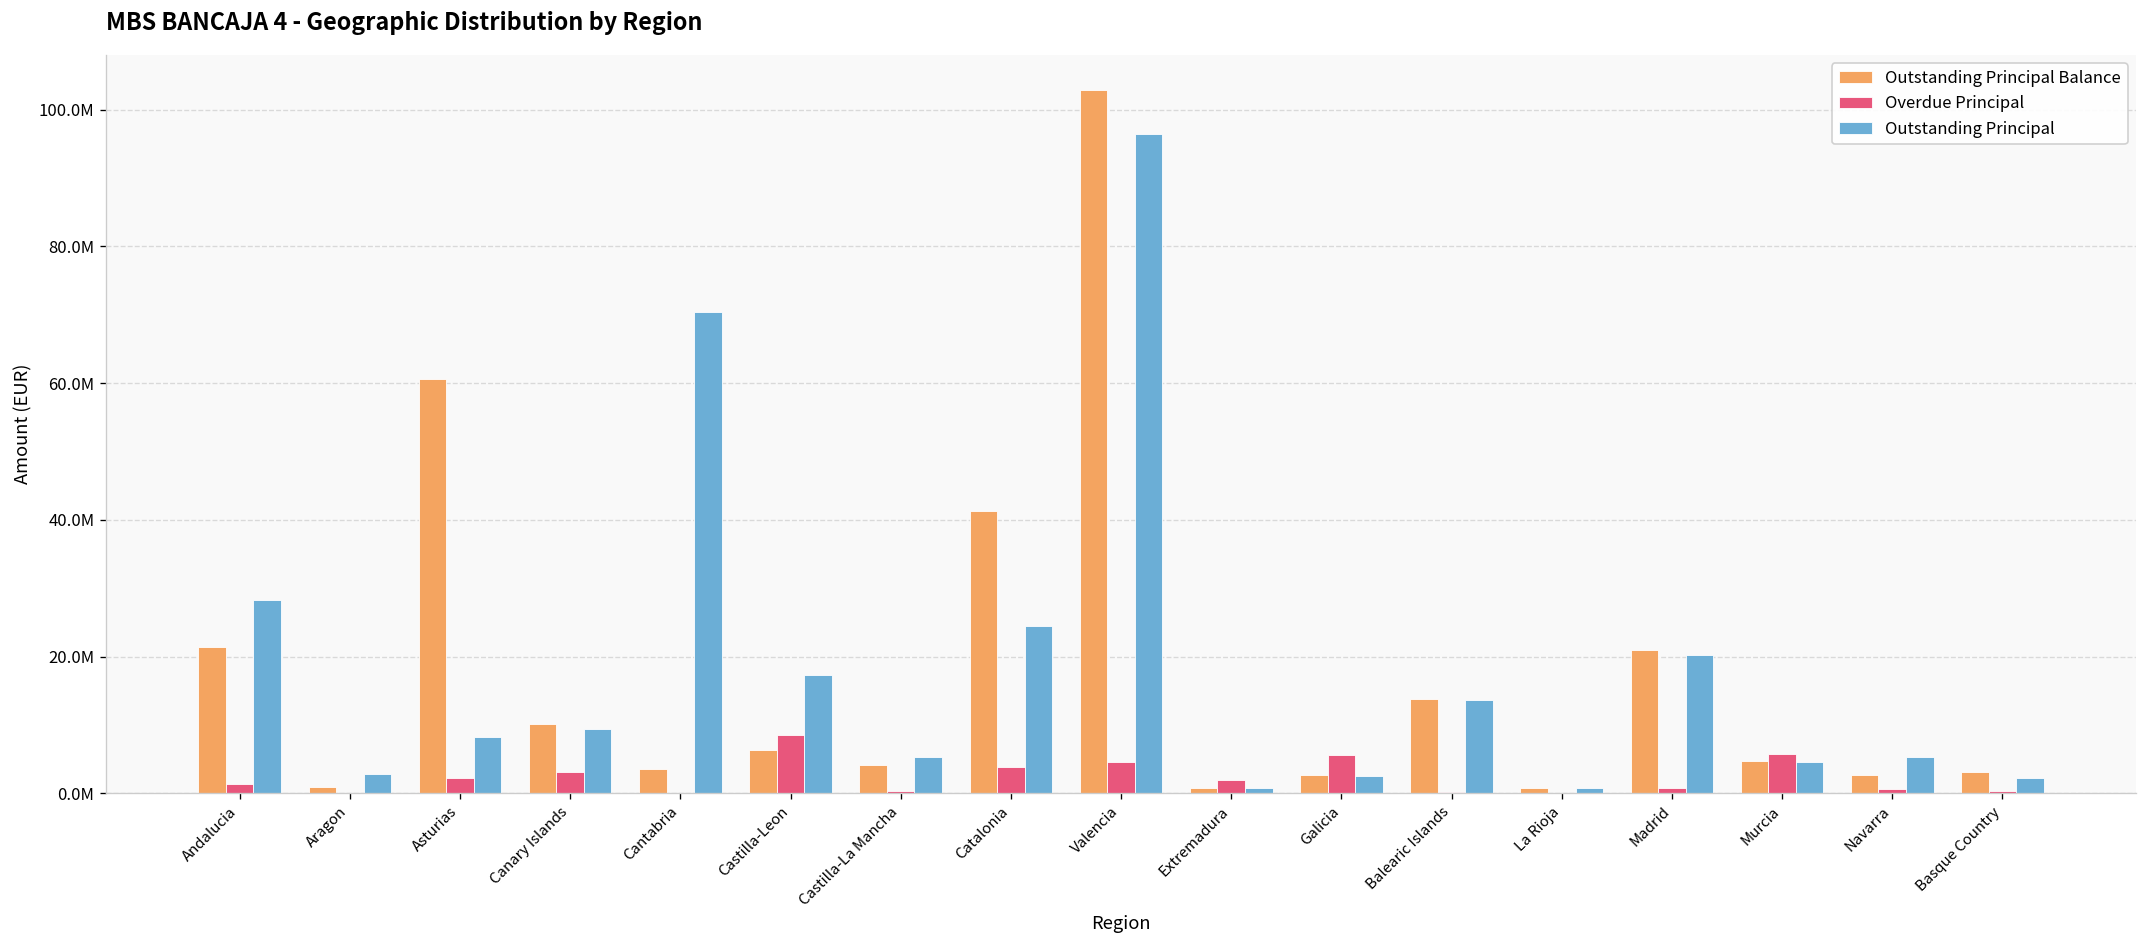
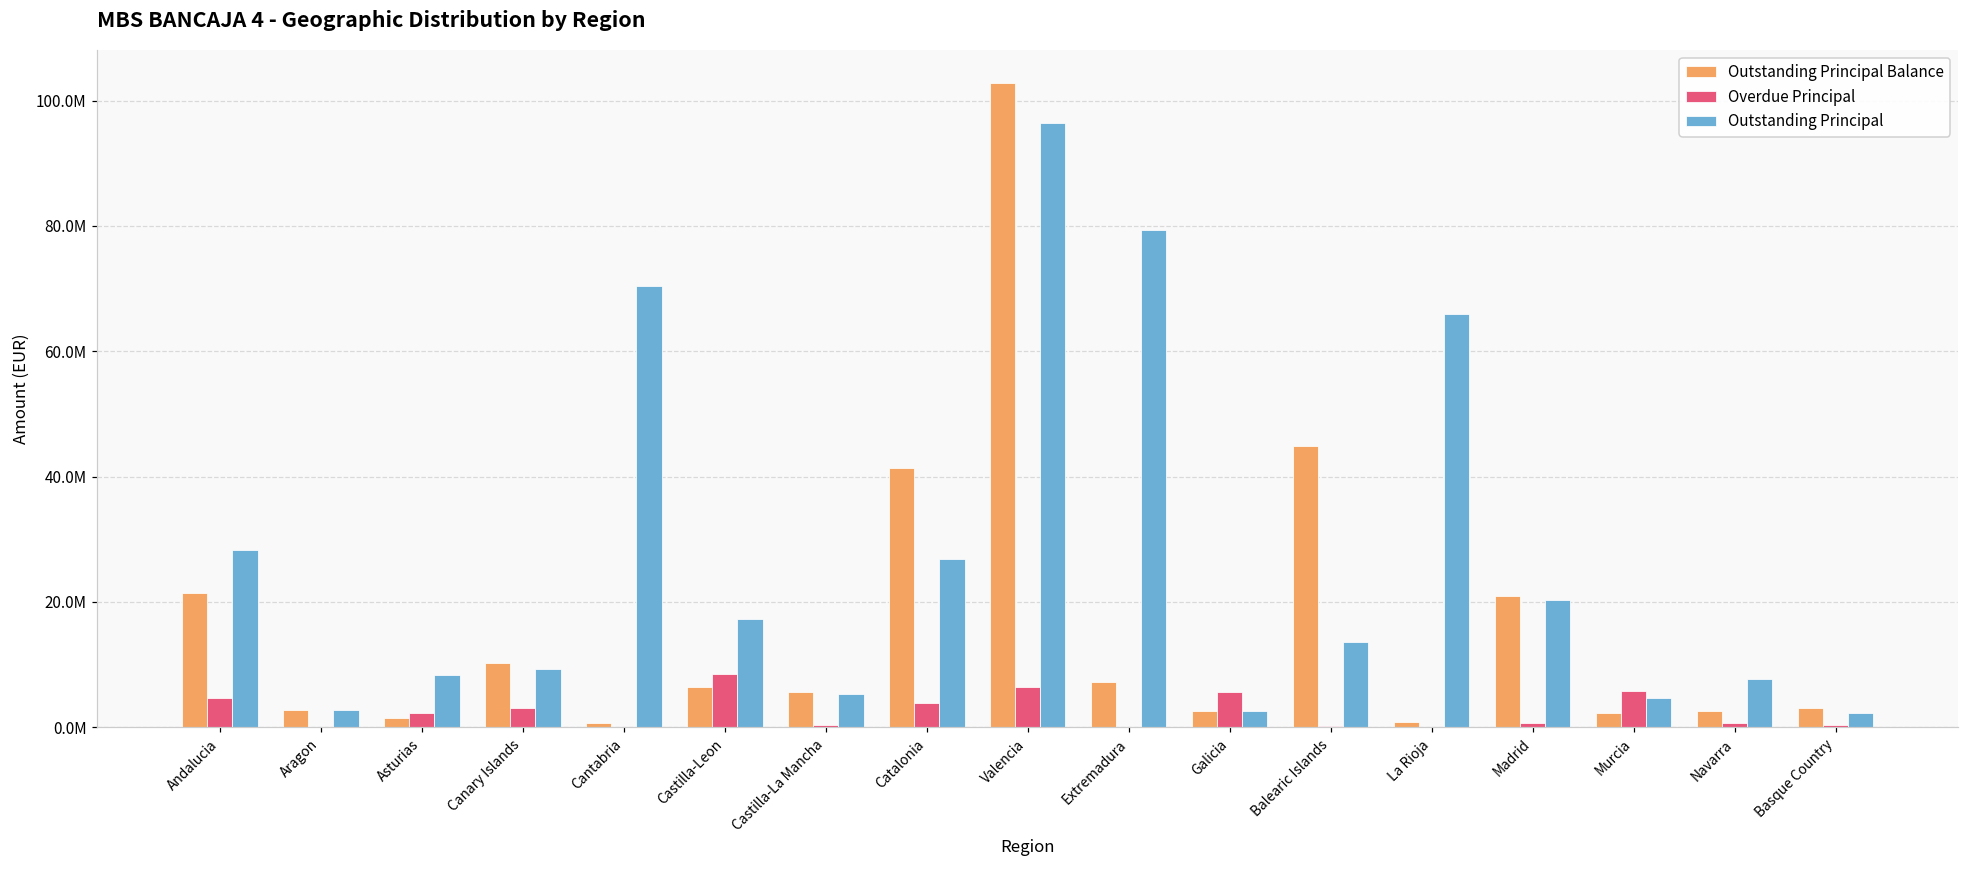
Overdue Principal, Andalucia: 1000000 -> 5000000
Outstanding Principal Balance, Aragon: 1000000 -> 3000000
Outstanding Principal Balance, Asturias: 61000000 -> 1000000
Outstanding Principal Balance, Cantabria: 3000000 -> 1000000
Outstanding Principal Balance, Castilla-La Mancha: 4000000 -> 6000000
Outstanding Principal, Catalonia: 24000000 -> 27000000
Overdue Principal, Valencia: 5000000 -> 6000000
Outstanding Principal Balance, Extremadura: 1000000 -> 7000000
Overdue Principal, Extremadura: 2000000 -> 0
Outstanding Principal, Extremadura: 1000000 -> 79000000
Outstanding Principal Balance, Balearic Islands: 14000000 -> 45000000
Outstanding Principal, La Rioja: 1000000 -> 66000000
Outstanding Principal Balance, Murcia: 5000000 -> 2000000
Outstanding Principal, Navarra: 5000000 -> 8000000
